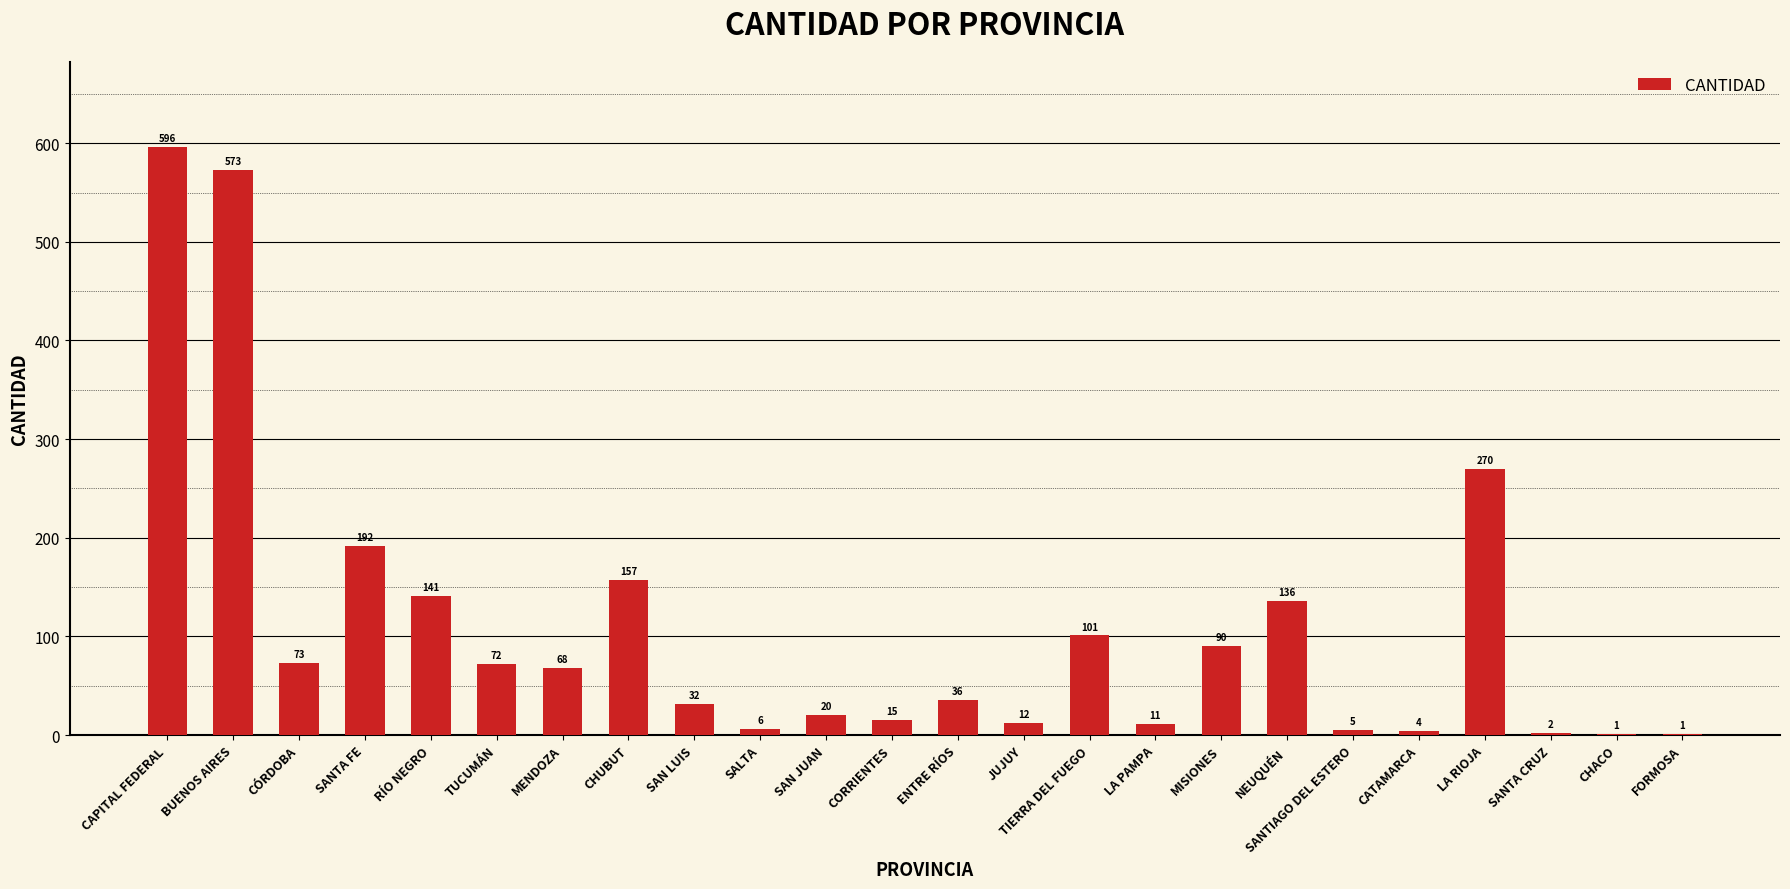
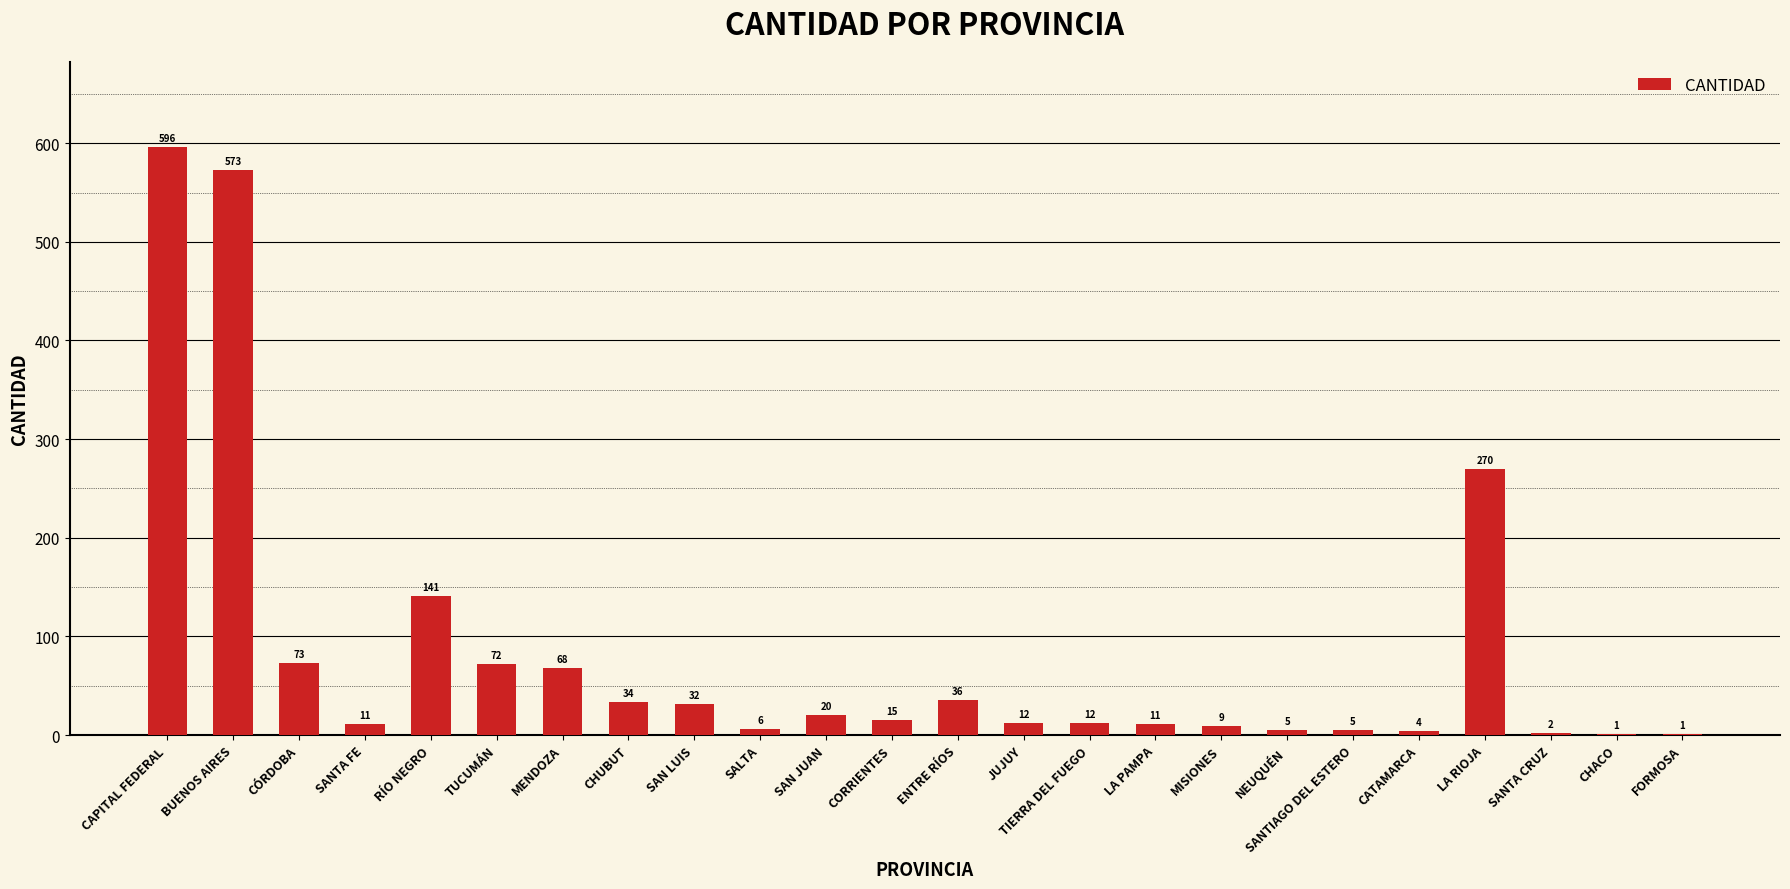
SANTA FE: 192 -> 11
CHUBUT: 157 -> 34
TIERRA DEL FUEGO: 101 -> 12
MISIONES: 90 -> 9
NEUQUÉN: 136 -> 5
